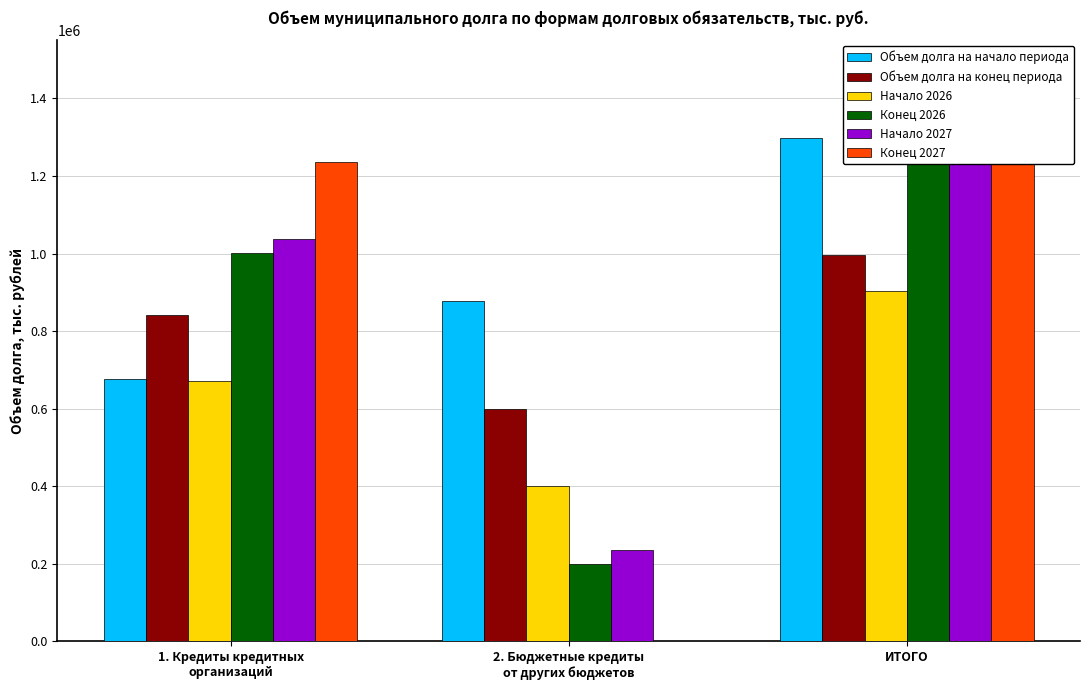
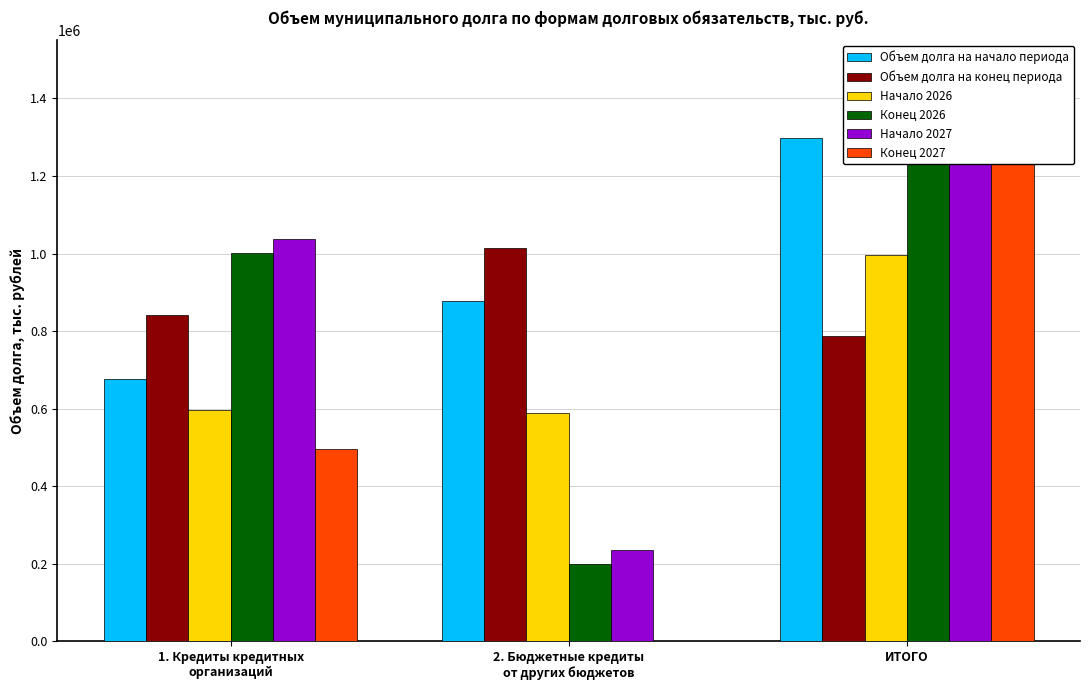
Начало 2026, 1. Кредиты кредитных организаций: 670000 -> 600000
Конец 2027, 1. Кредиты кредитных организаций: 1240000 -> 500000
Объем долга на конец периода, 2. Бюджетные кредиты от других бюджетов: 600000 -> 1010000
Начало 2026, 2. Бюджетные кредиты от других бюджетов: 400000 -> 590000
Объем долга на конец периода, ИТОГО: 1000000 -> 790000
Начало 2026, ИТОГО: 900000 -> 1000000
